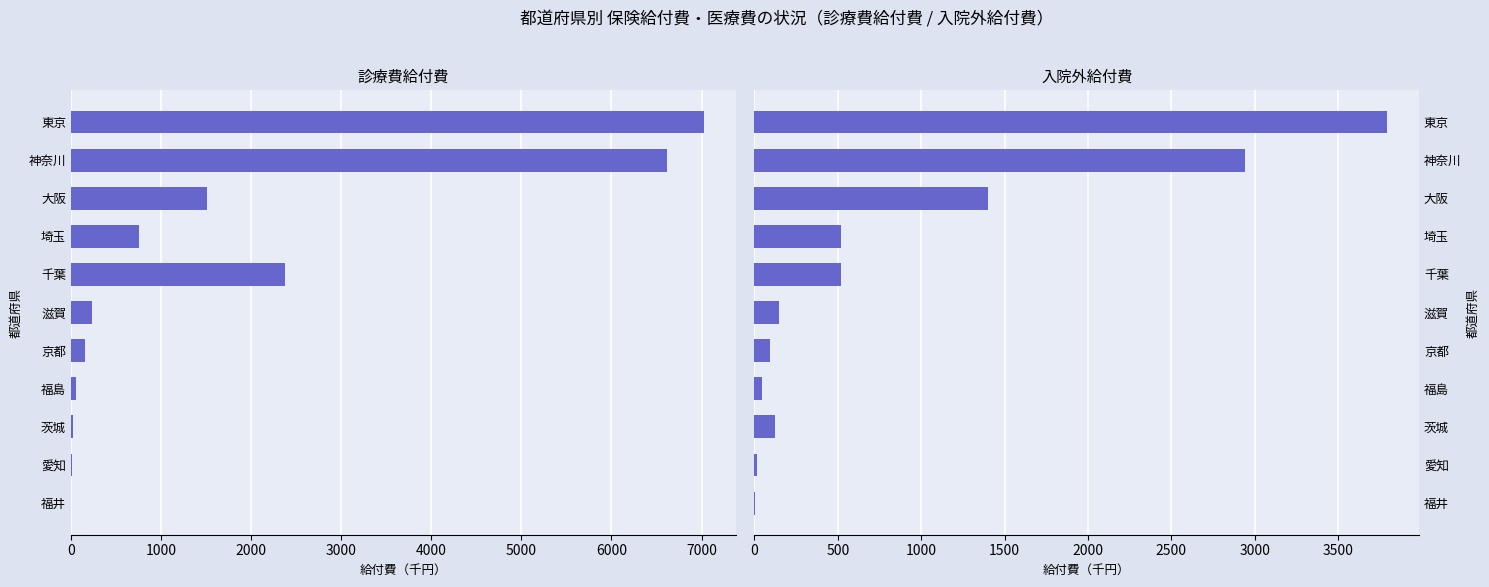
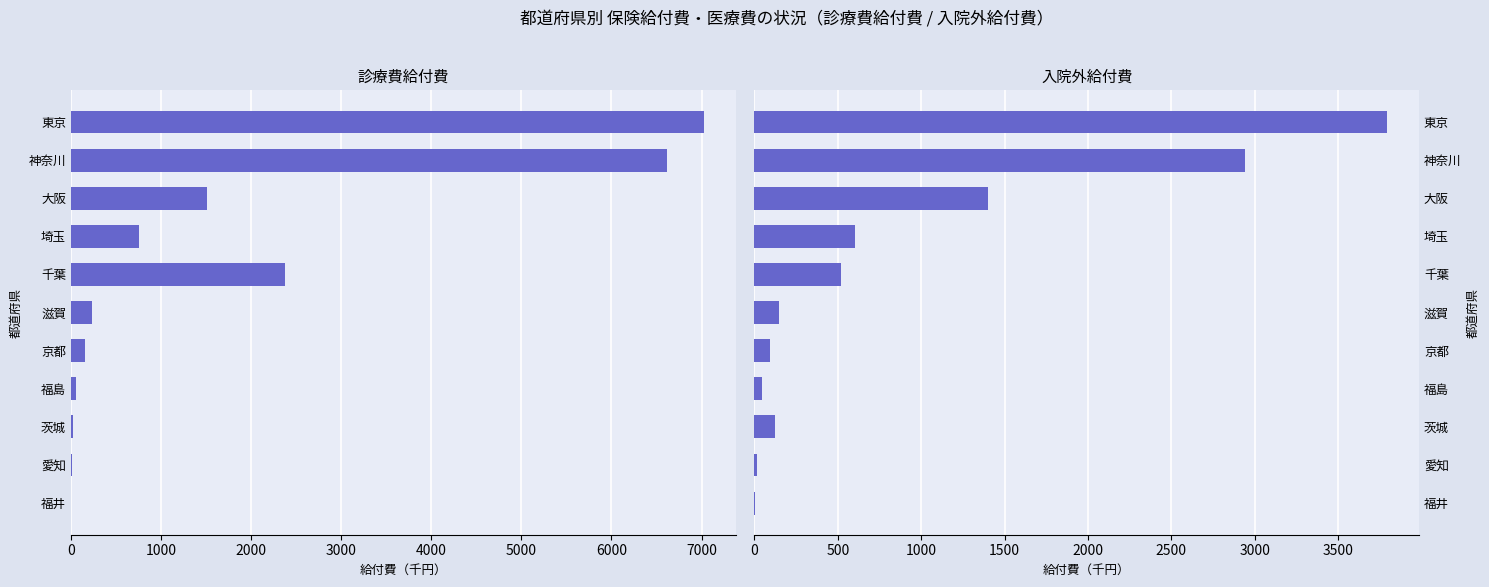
入院外給付費, 埼玉: 520 -> 600
